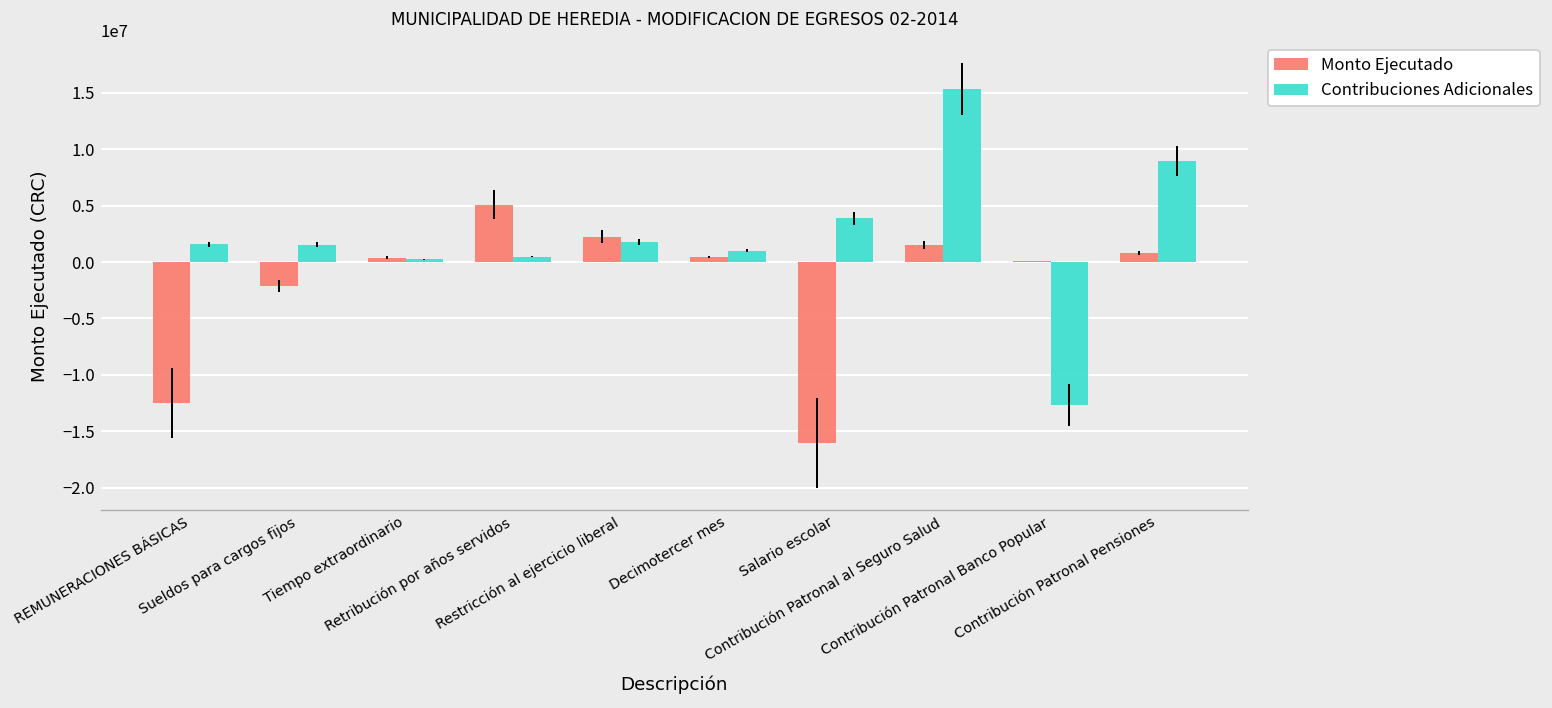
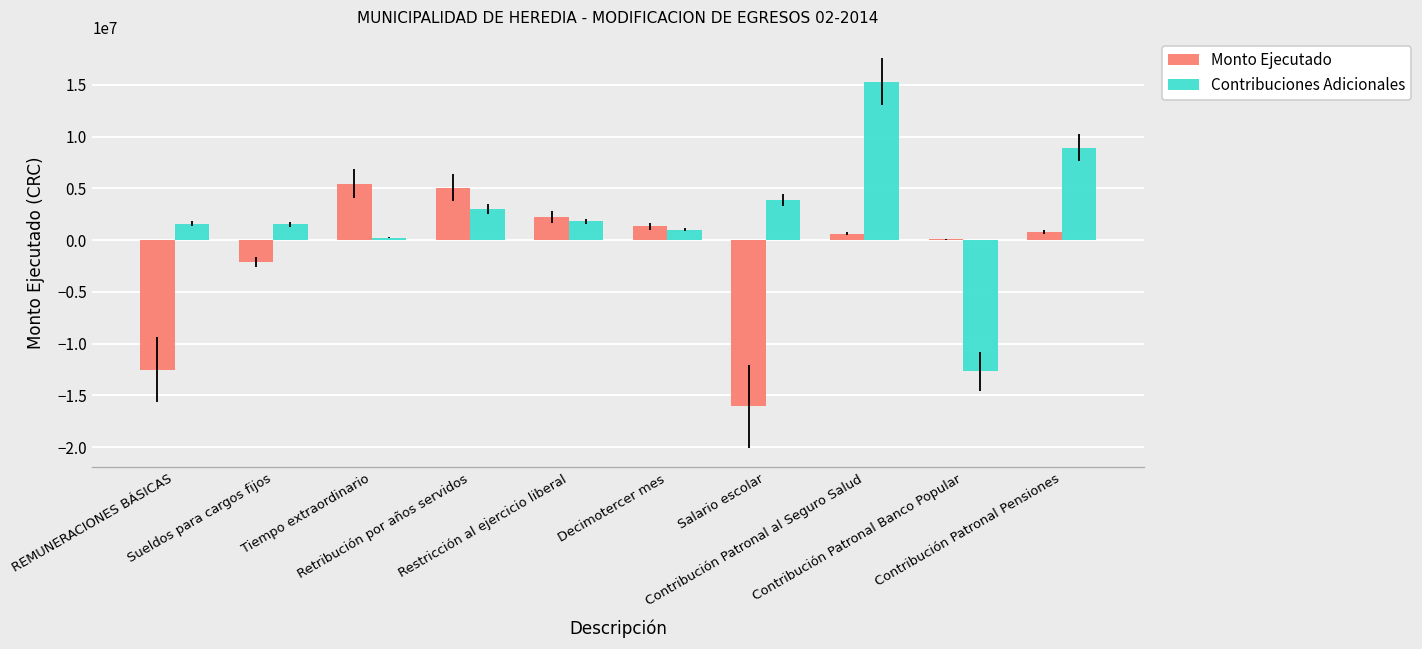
Monto Ejecutado, Tiempo extraordinario: 0 -> 5000000
Contribuciones Adicionales, Retribución por años servidos: 0 -> 3000000
Monto Ejecutado, Decimotercer mes: 0 -> 1000000
Monto Ejecutado, Contribución Patronal al Seguro Salud: 1500000 -> 600000
